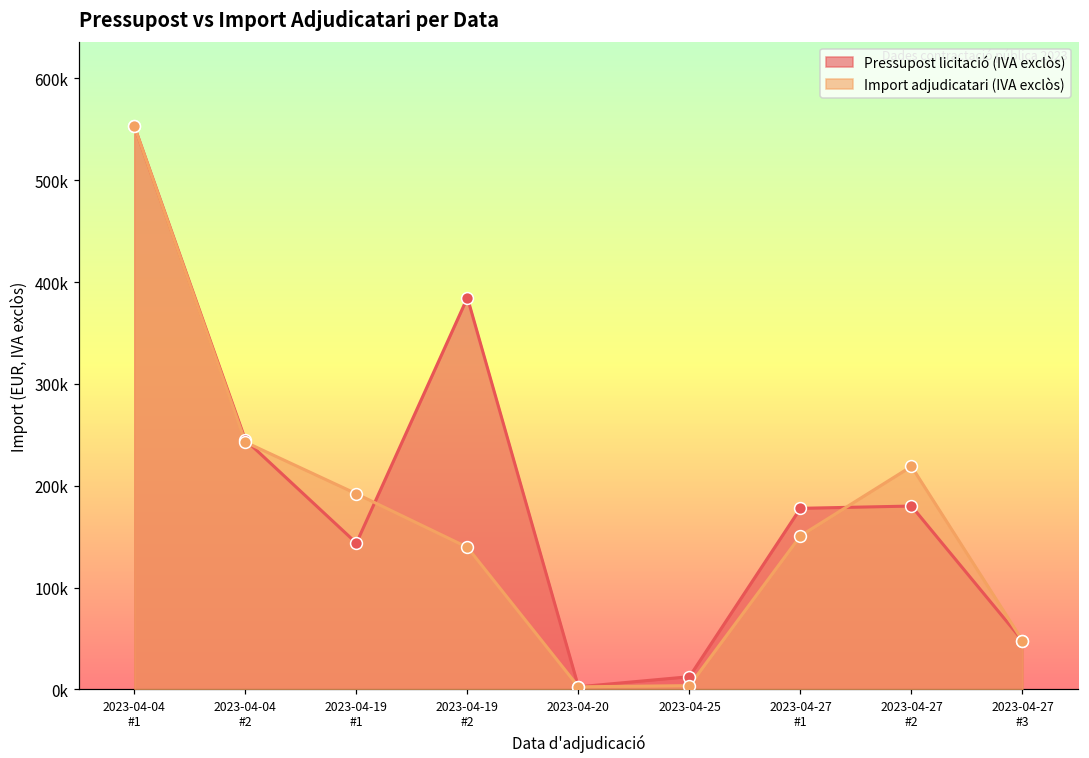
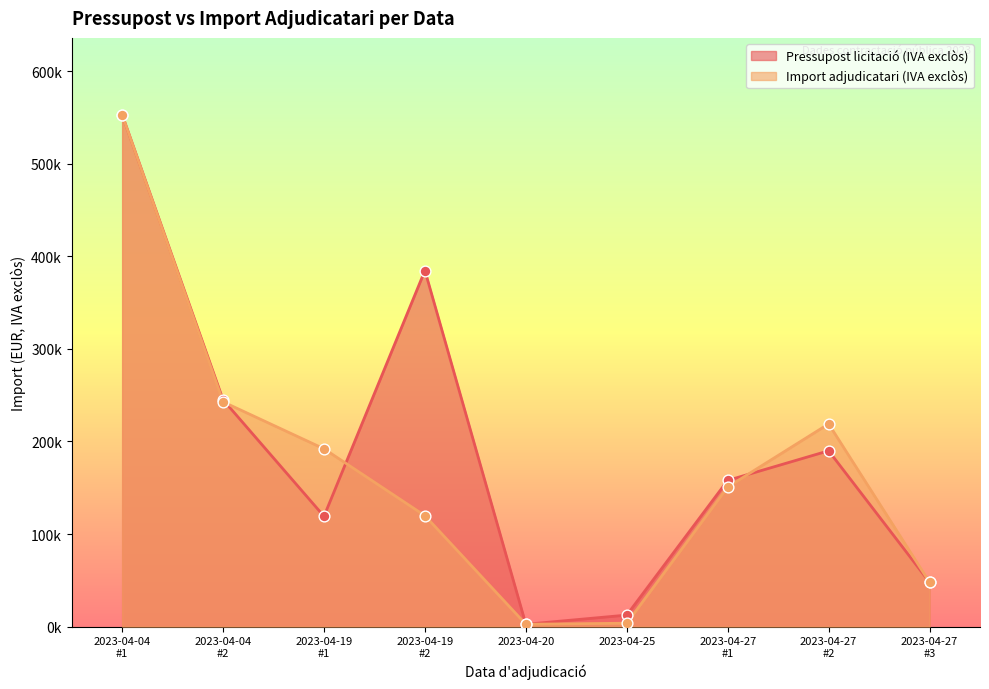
Pressupost licitació (IVA exclòs), 2023-04-19 #1: 140000 -> 120000
Import adjudicatari (IVA exclòs), 2023-04-19 #2: 140000 -> 120000
Pressupost licitació (IVA exclòs), 2023-04-27 #1: 180000 -> 160000
Pressupost licitació (IVA exclòs), 2023-04-27 #2: 180000 -> 190000
